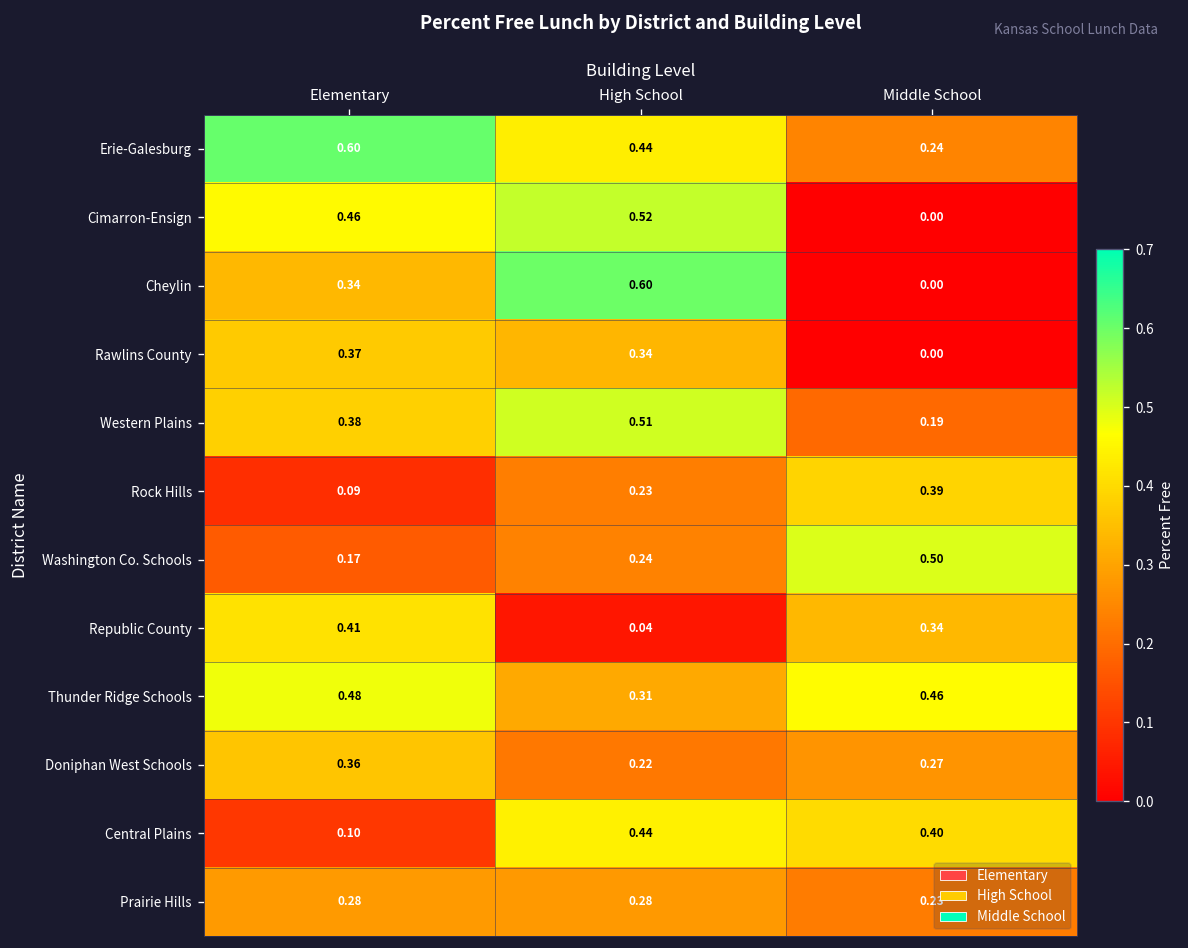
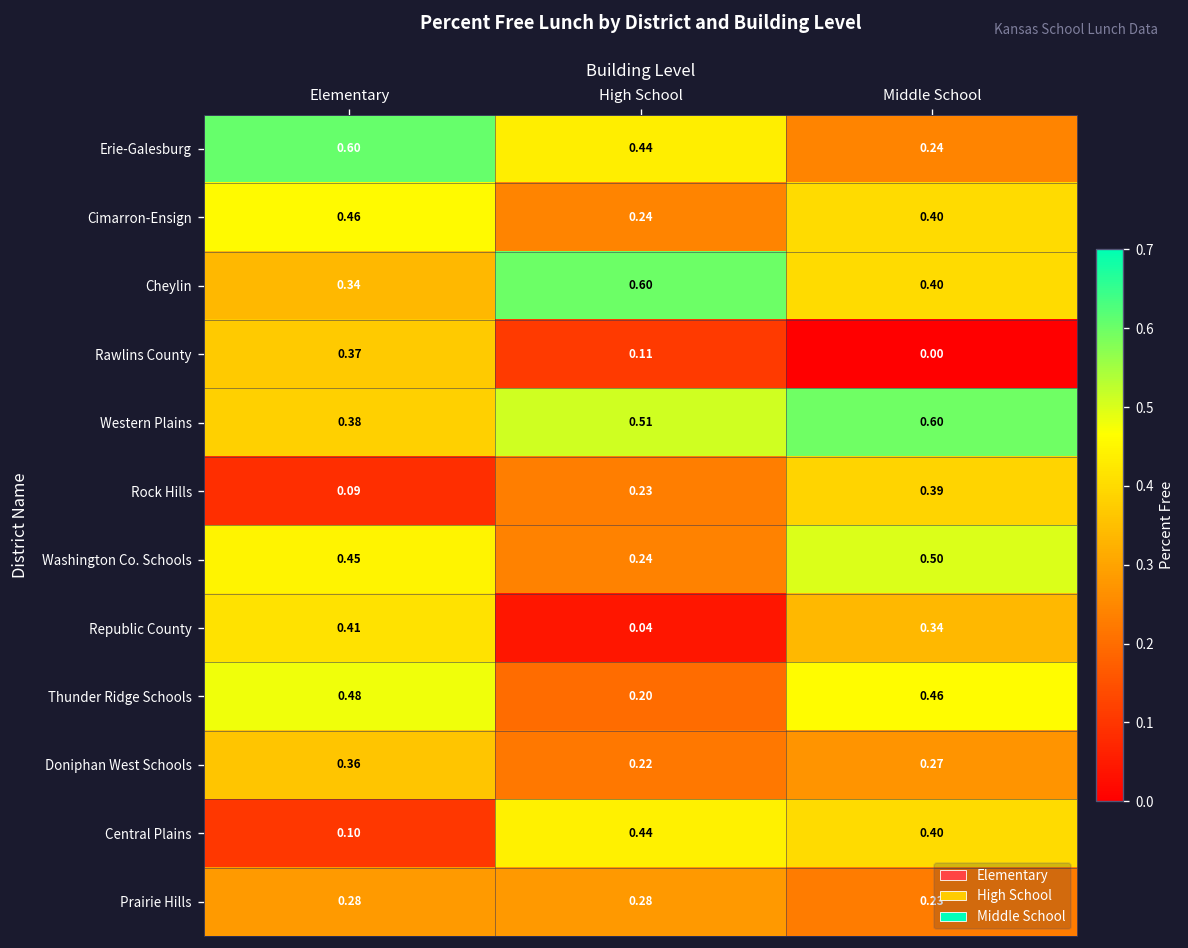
Cimarron-Ensign, High School: 0.52 -> 0.24
Cimarron-Ensign, Middle School: 0.00 -> 0.40
Cheylin, Middle School: 0.00 -> 0.40
Rawlins County, High School: 0.34 -> 0.11
Western Plains, Middle School: 0.19 -> 0.60
Washington Co. Schools, Elementary: 0.17 -> 0.45
Thunder Ridge Schools, High School: 0.31 -> 0.20
